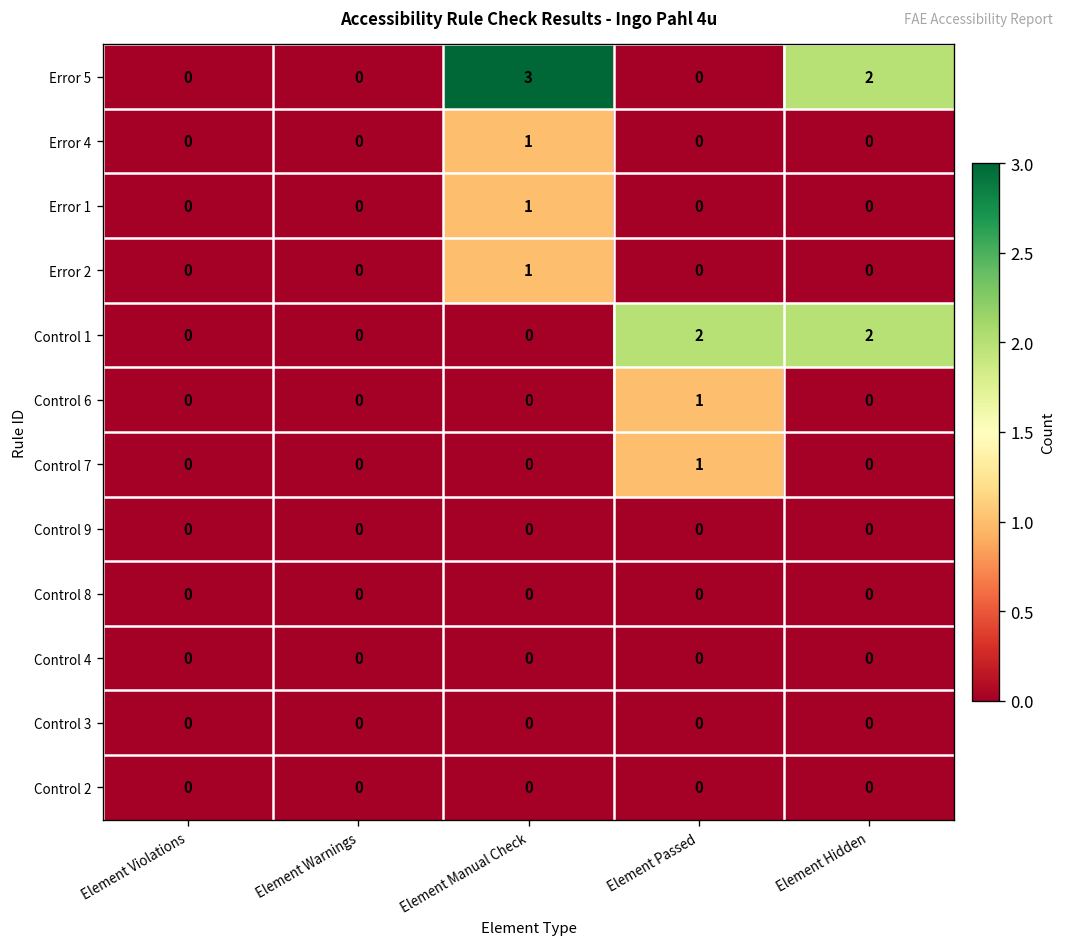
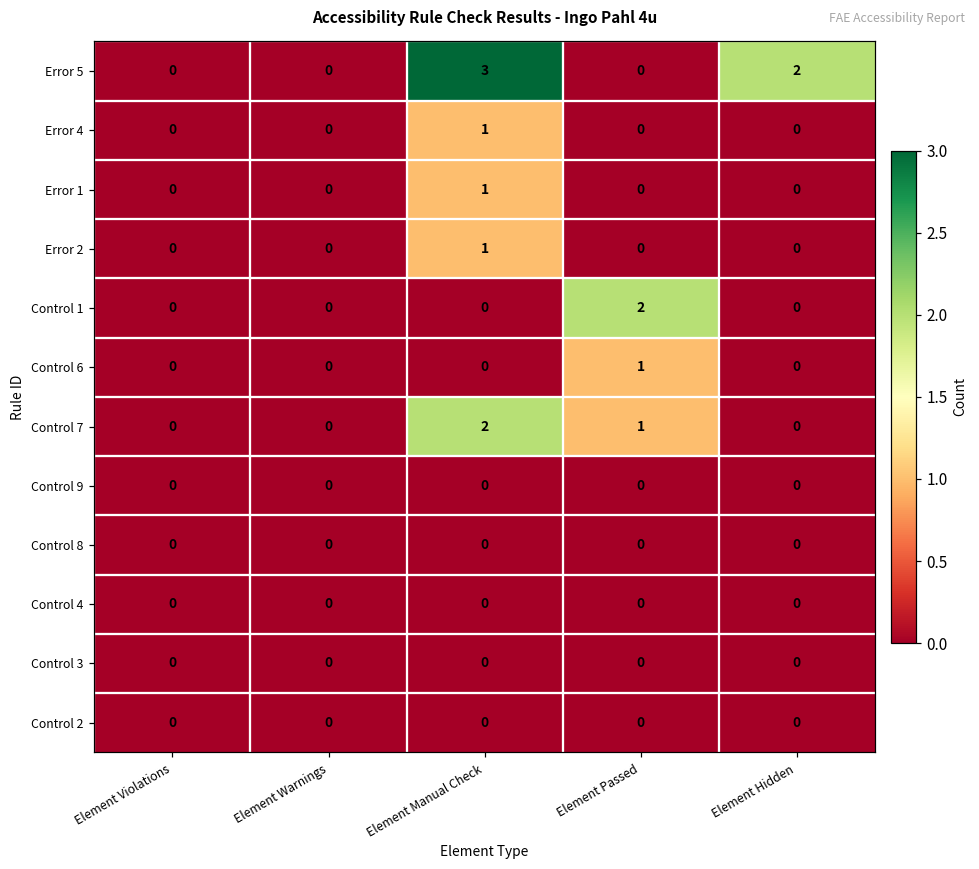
Control 1, Element Hidden: 2 -> 0
Control 7, Element Manual Check: 0 -> 2
